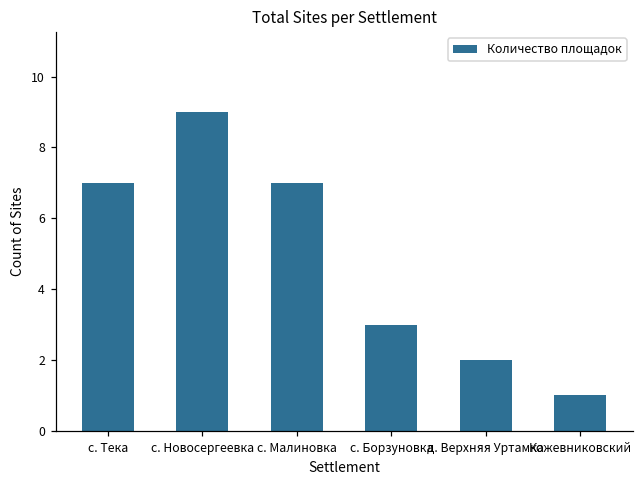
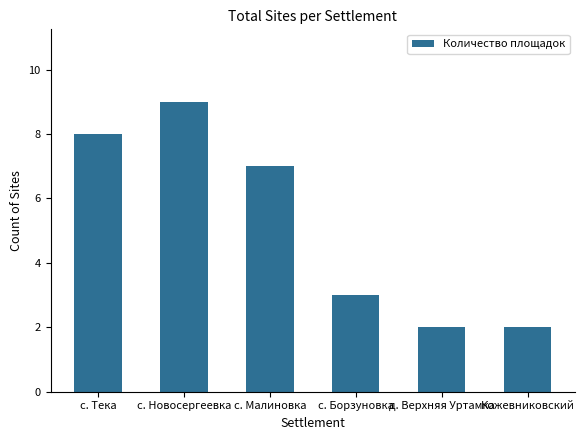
с. Тека: 7 -> 8
Кожевниковский: 1 -> 2
